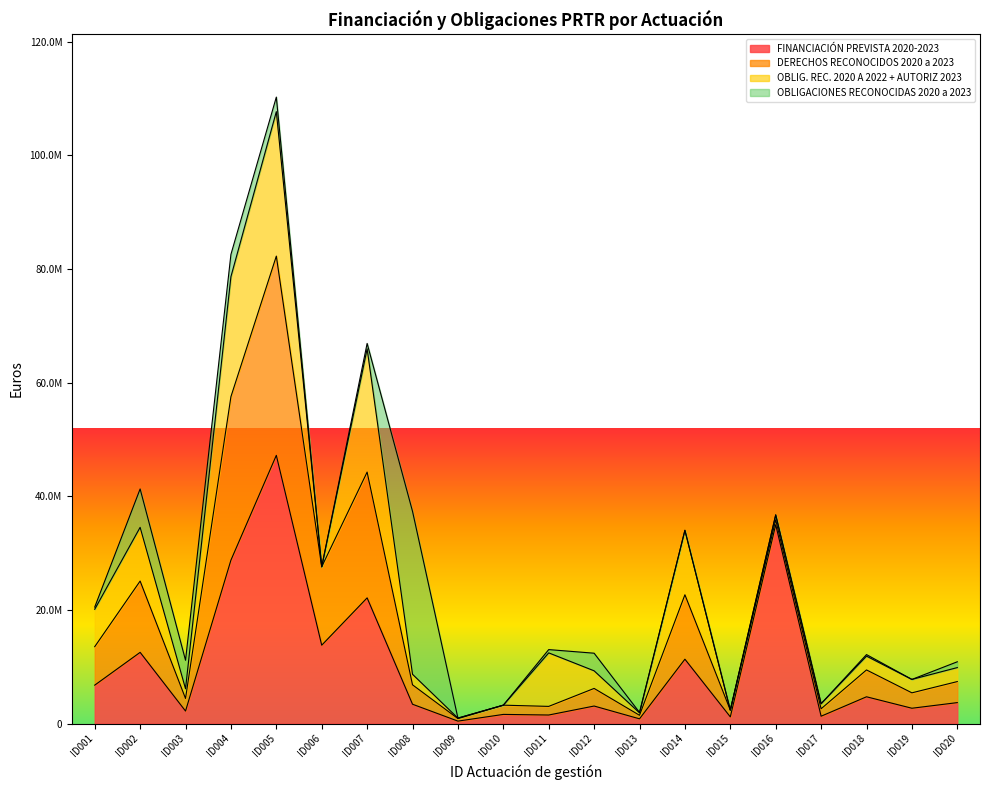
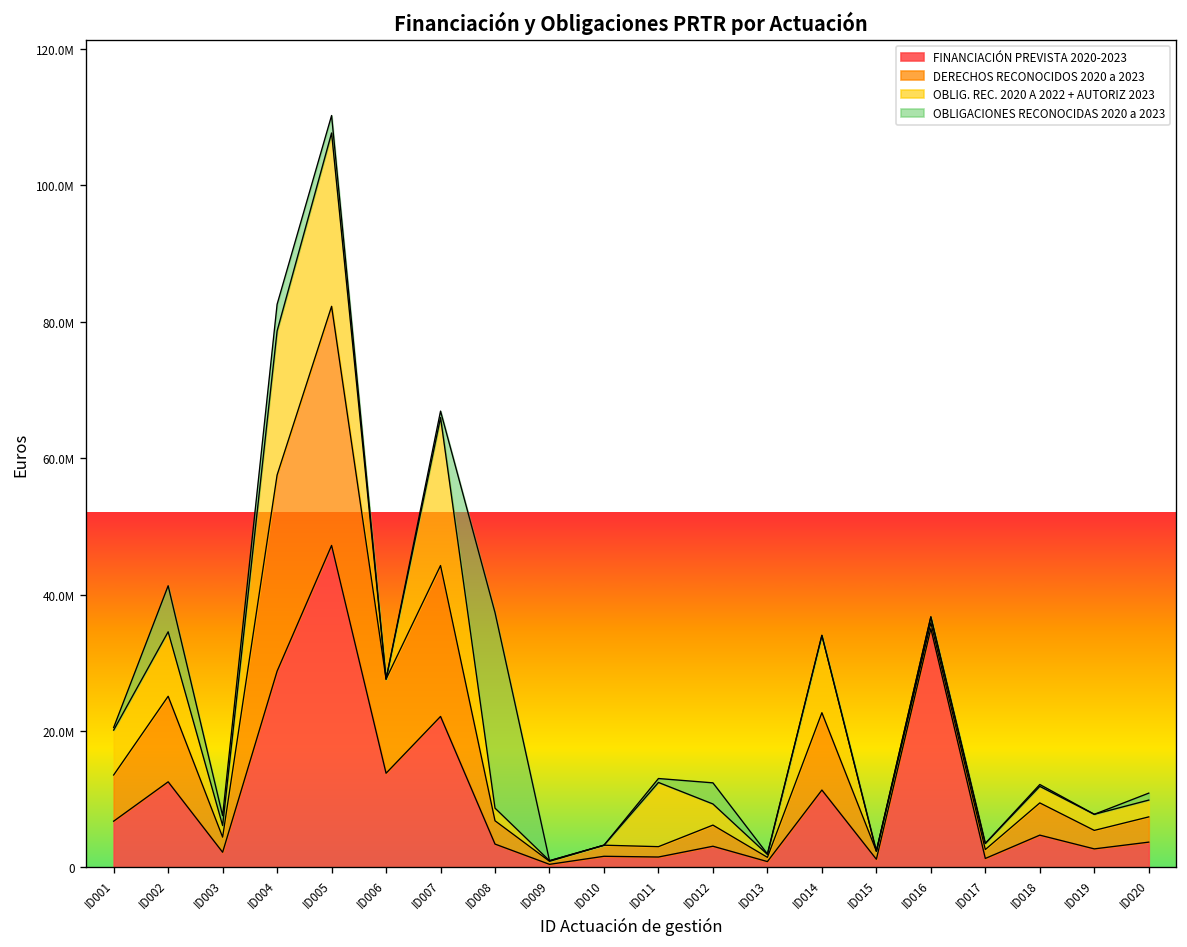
OBLIGACIONES RECONOCIDAS 2020 a 2023, ID003: 5000000 -> 1000000
